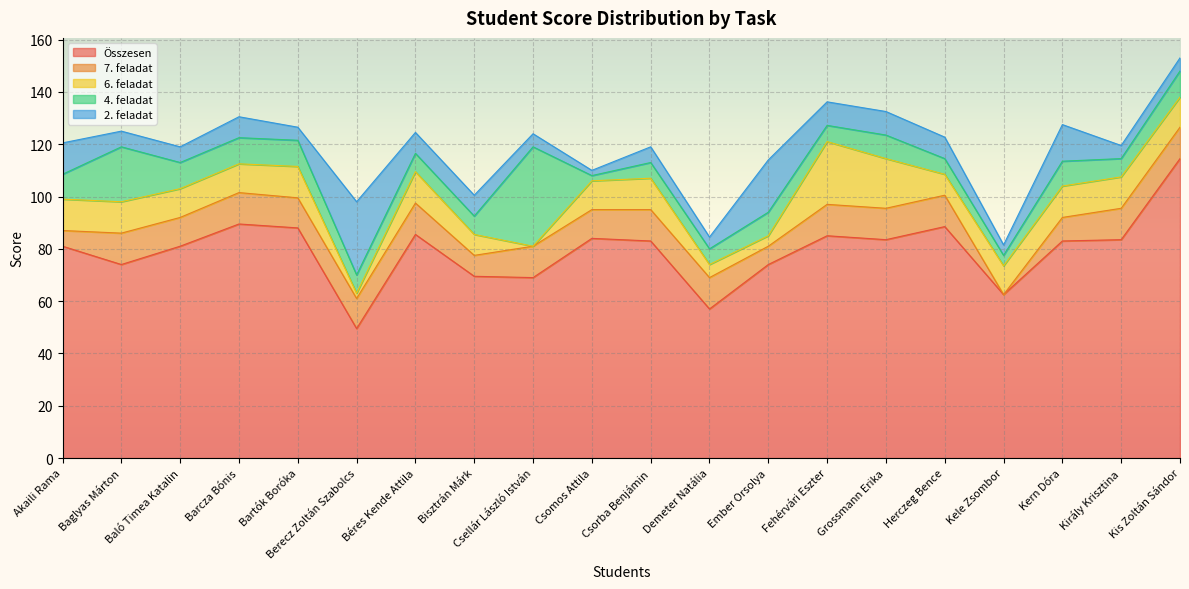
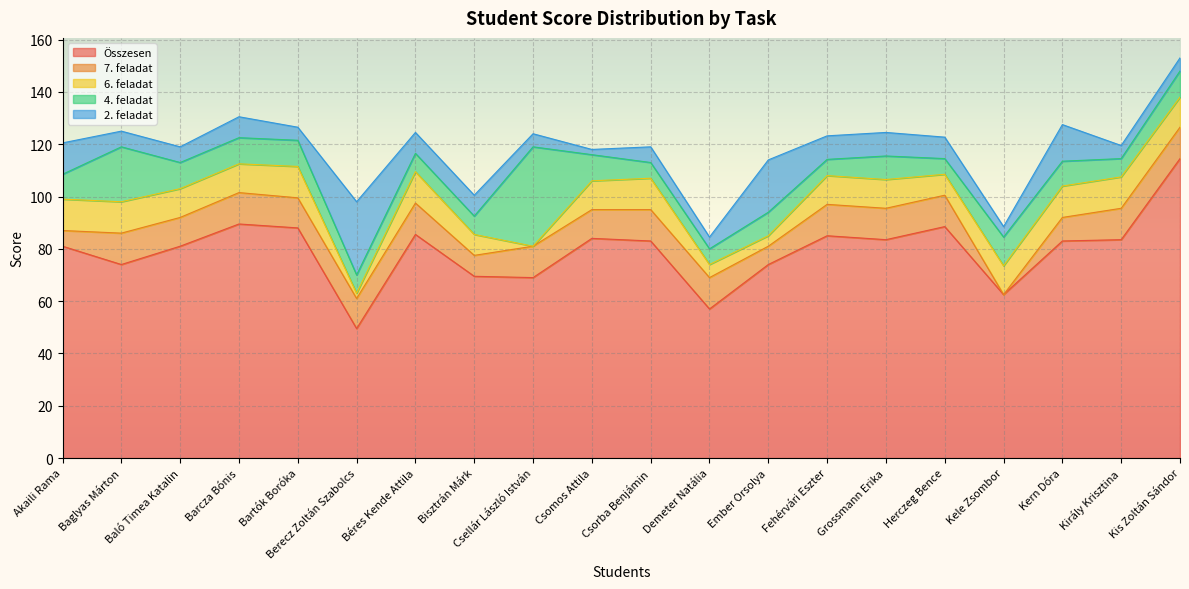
4. feladat, Csomos Attila: 2 -> 10
6. feladat, Fehérvári Eszter: 24 -> 11
6. feladat, Grossmann Erika: 19 -> 11
4. feladat, Kele Zsombor: 4 -> 11
